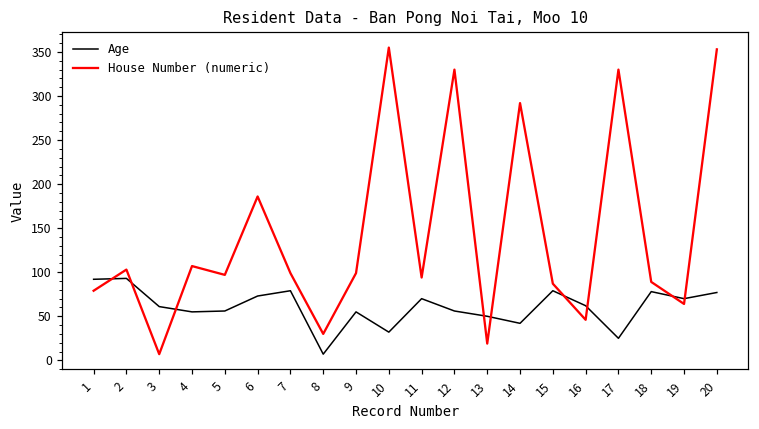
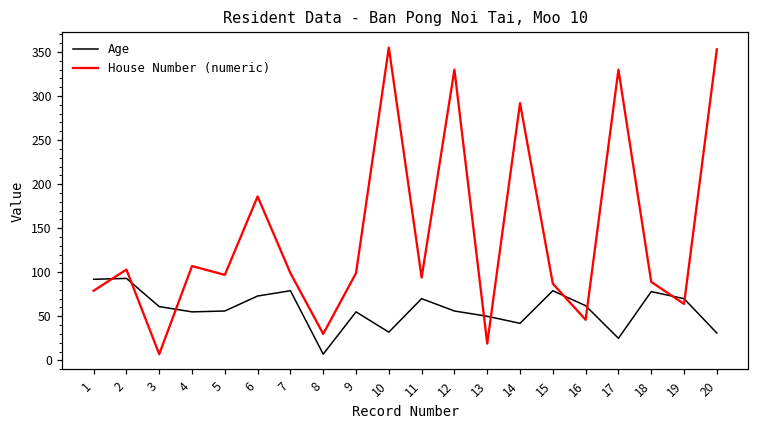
Age, 20: 80 -> 30
